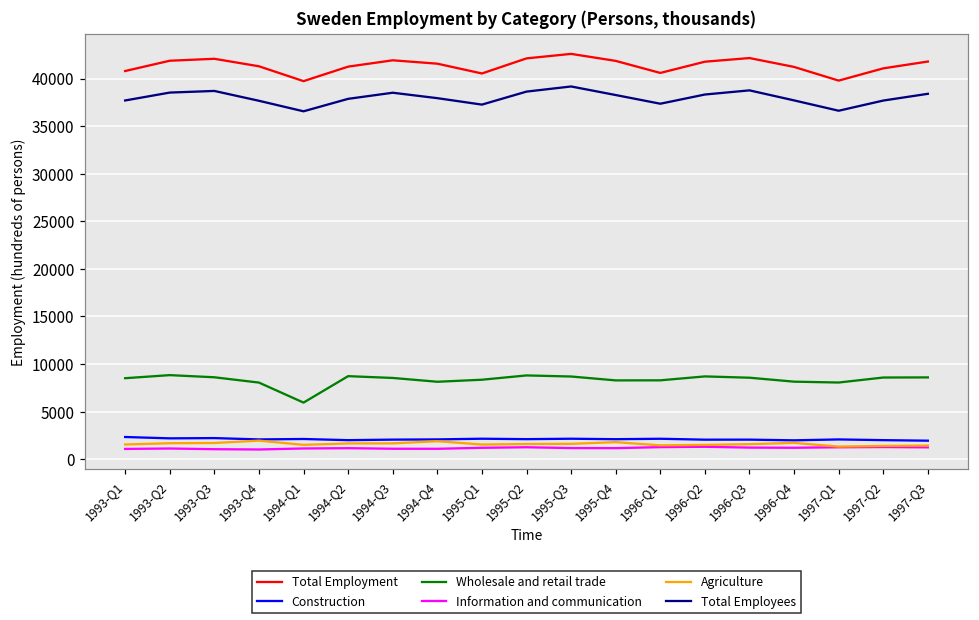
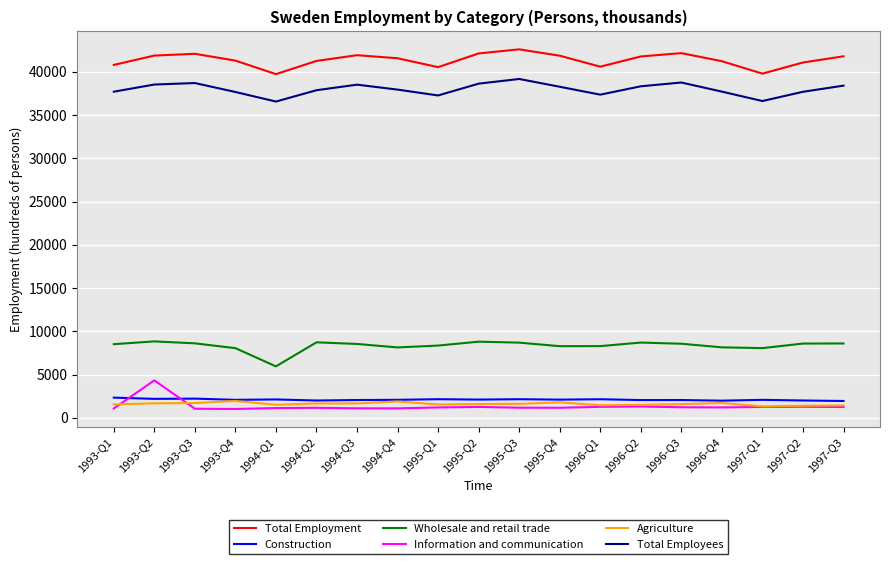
Information and communication, 1993-Q2: 1000 -> 4000
